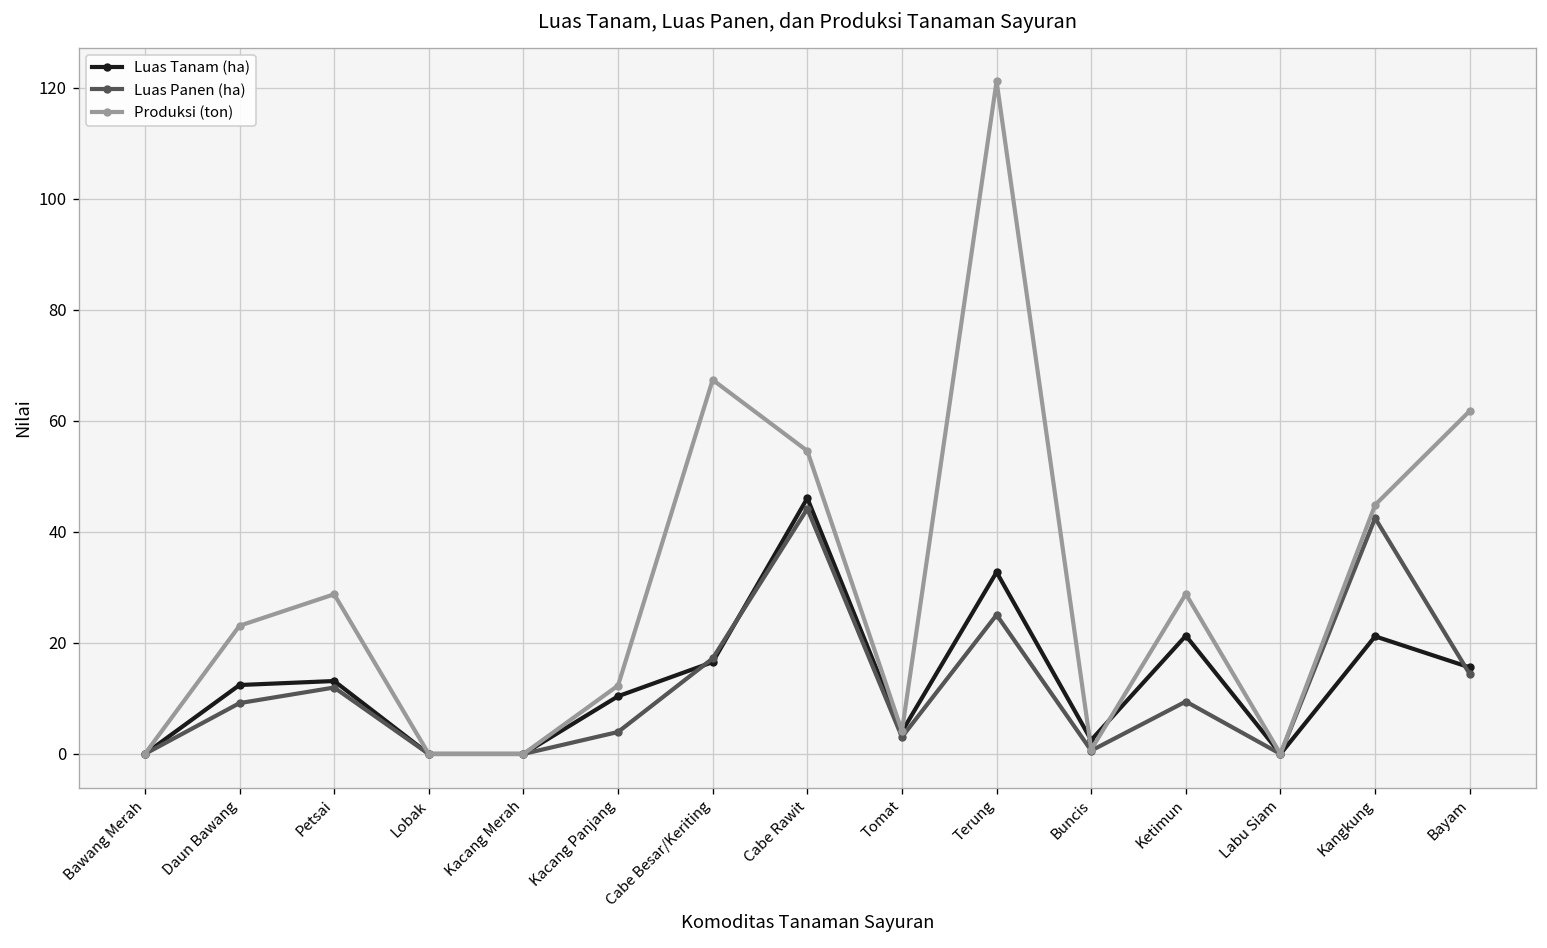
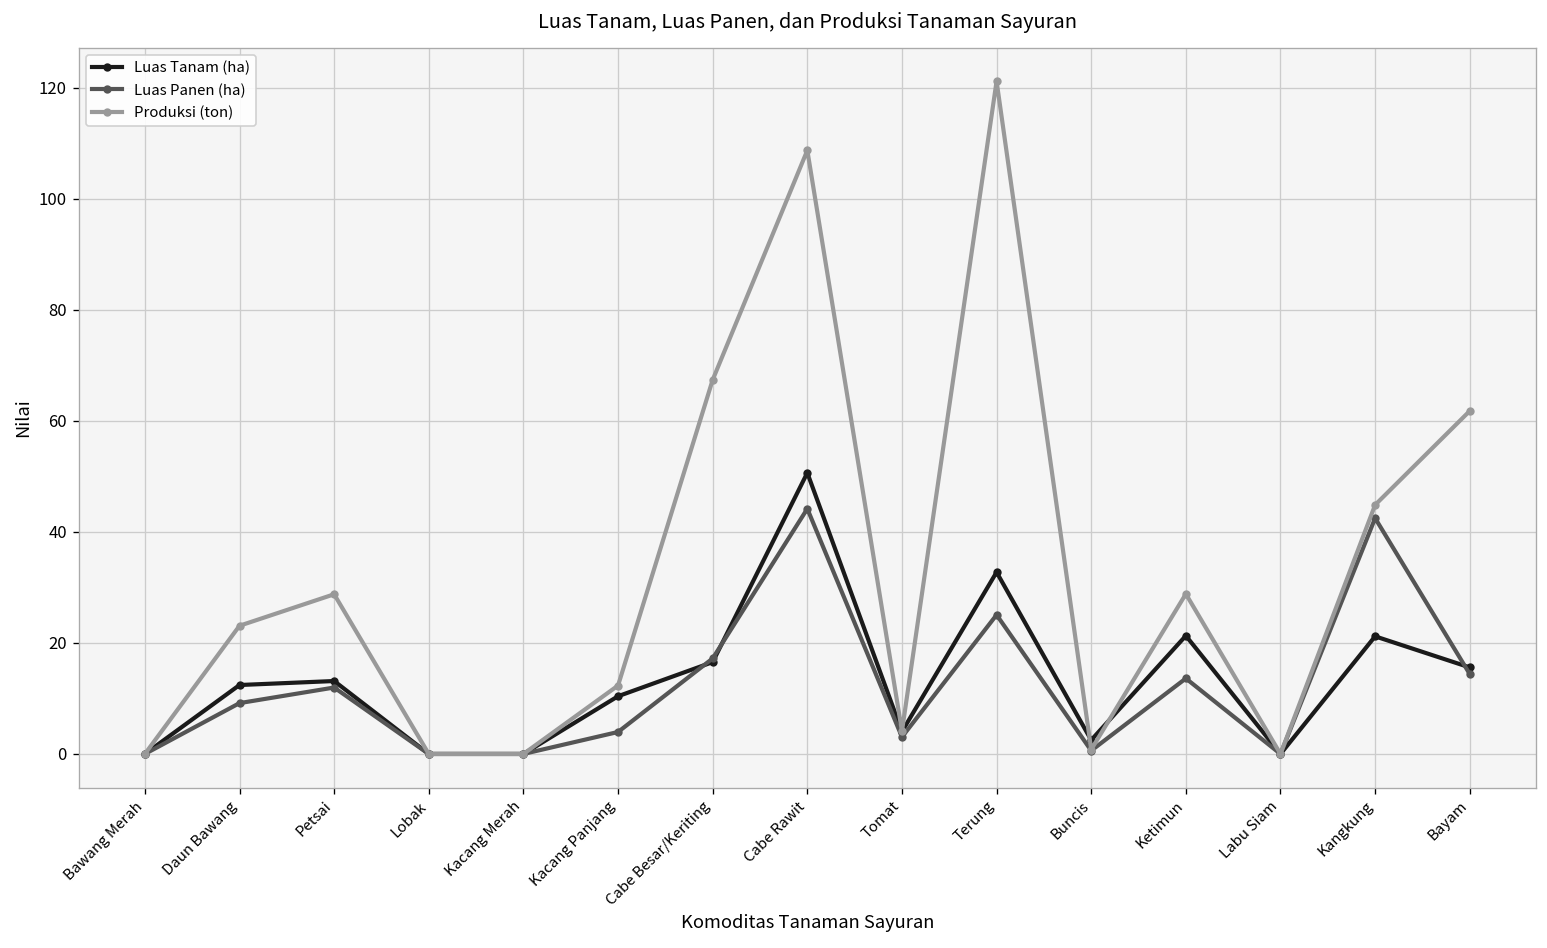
Luas Tanam (ha), Cabe Rawit: 46 -> 51
Produksi (ton), Cabe Rawit: 55 -> 109
Luas Panen (ha), Ketimun: 9 -> 14
